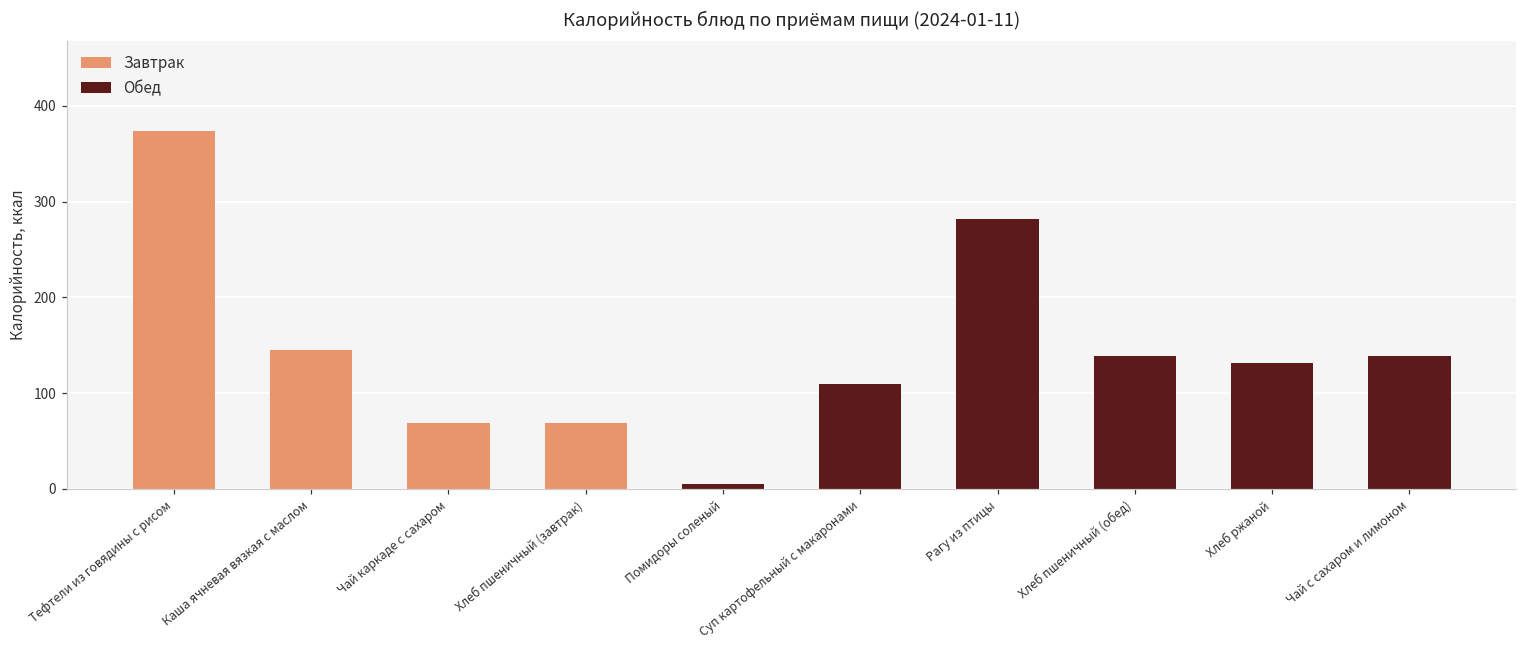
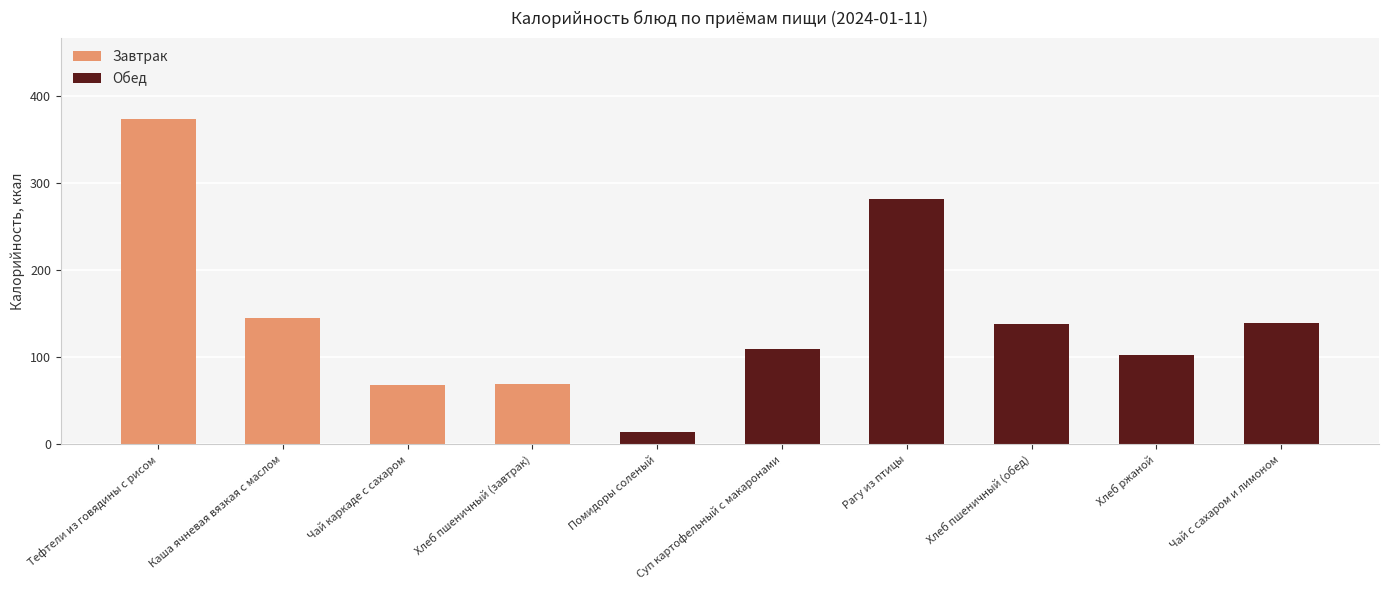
Обед, Помидоры соленый: 5 -> 14
Обед, Хлеб ржаной: 130 -> 100
